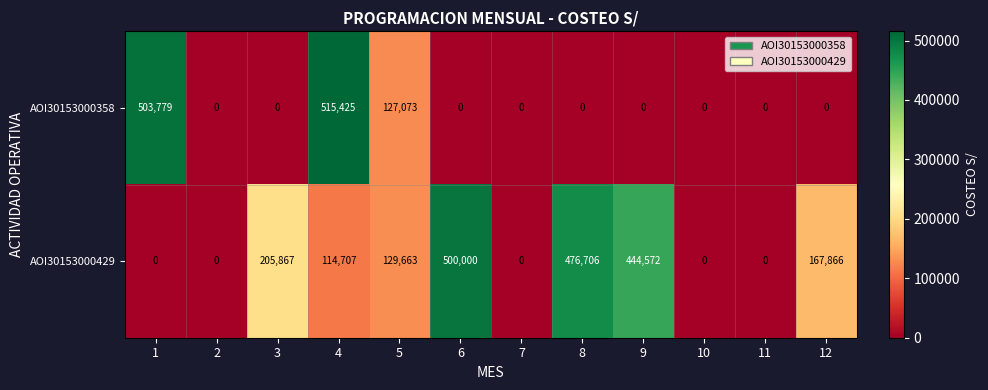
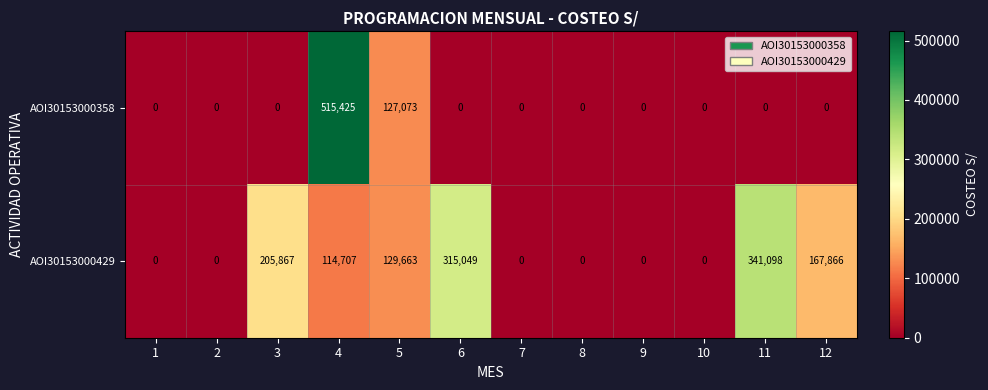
AOI30153000358, 1: 503,779 -> 0
AOI30153000429, 6: 500,000 -> 315,049
AOI30153000429, 8: 476,706 -> 0
AOI30153000429, 9: 444,572 -> 0
AOI30153000429, 11: 0 -> 341,098
